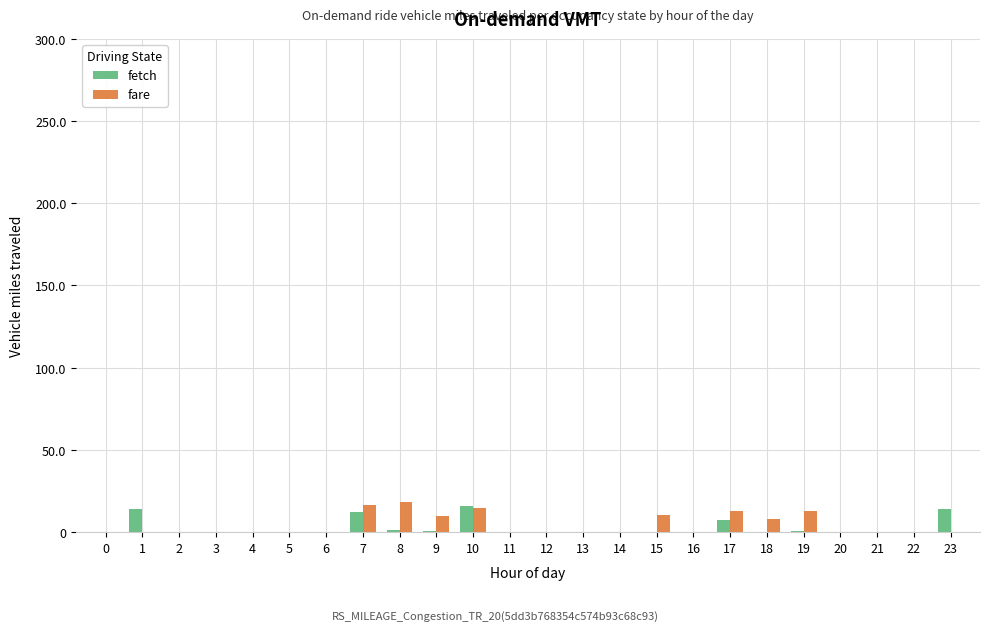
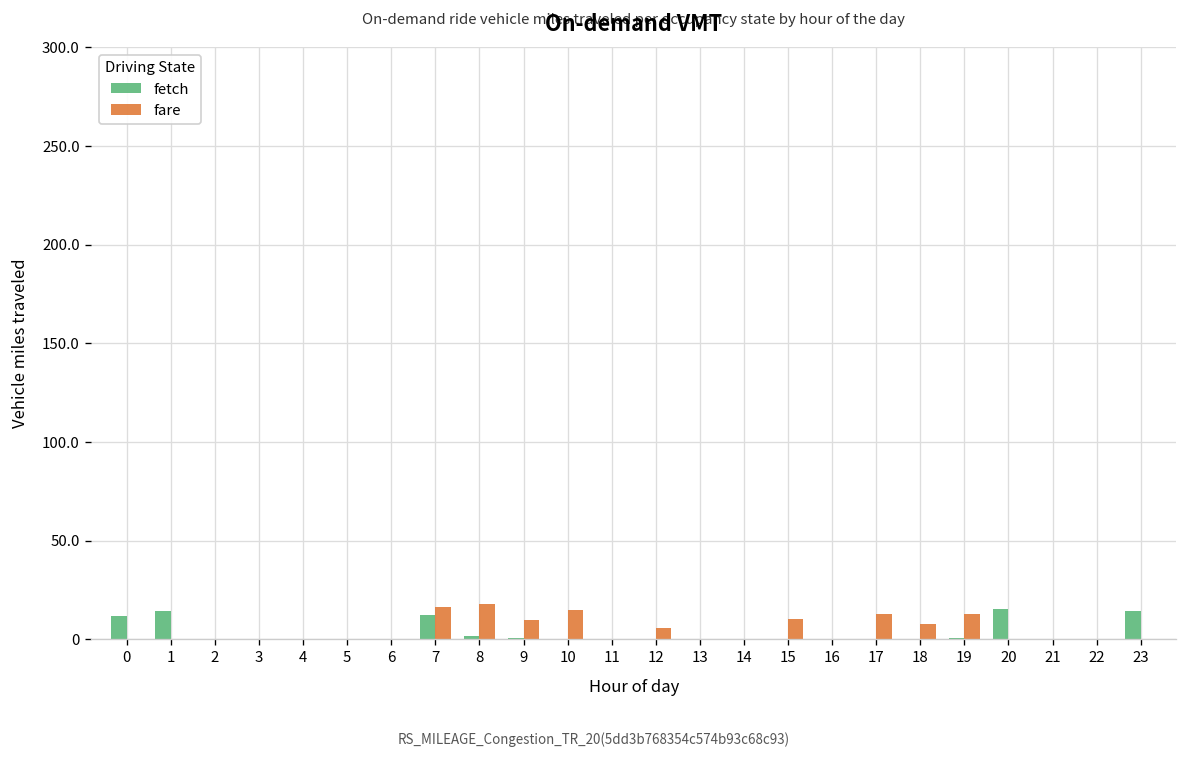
fetch, 0: 0 -> 12
fetch, 10: 16 -> 0
fare, 12: 0 -> 6
fetch, 17: 8 -> 0
fetch, 20: 0 -> 15
